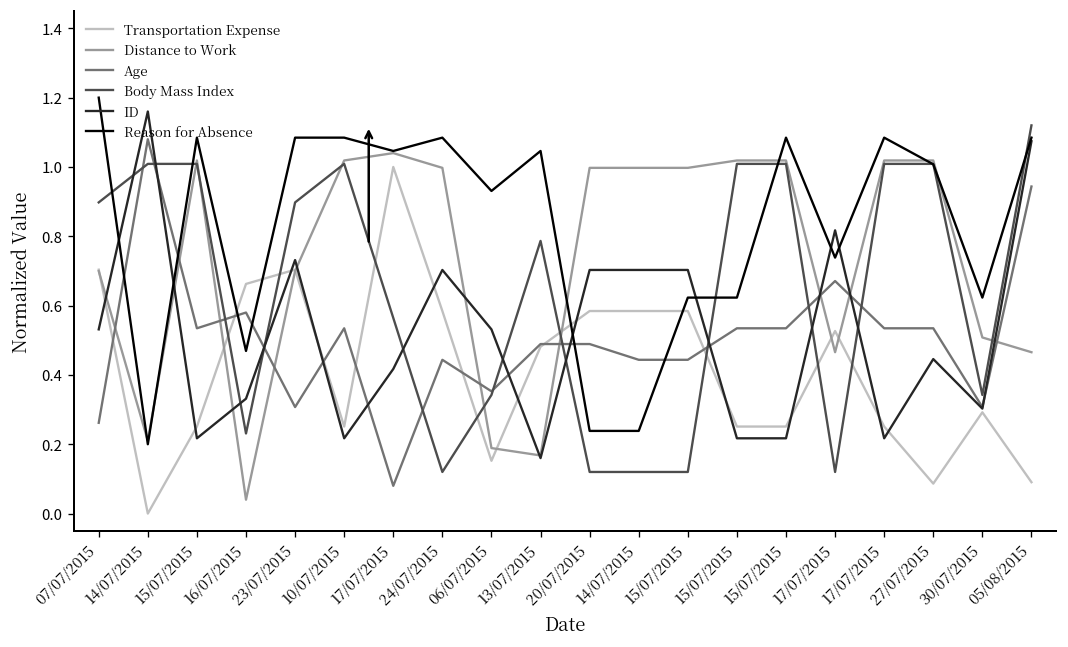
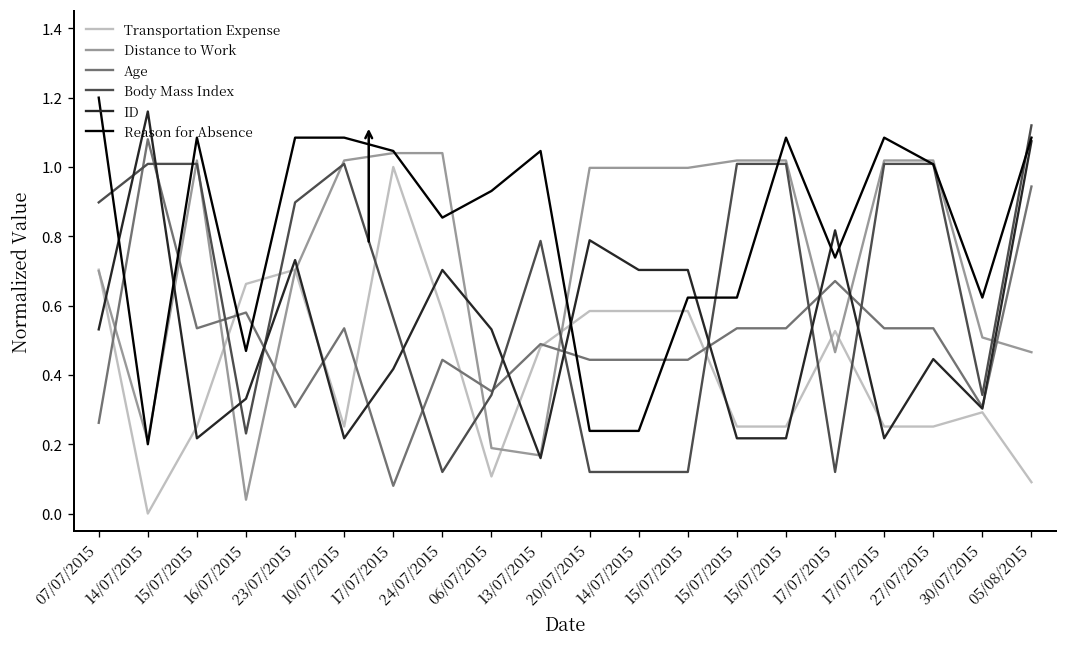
Distance to Work, 24/07/2015: 1.00 -> 1.04
Reason for Absence, 24/07/2015: 1.08 -> 0.85
Transportation Expense, 06/07/2015: 0.15 -> 0.11
Age, 20/07/2015: 0.49 -> 0.44
ID, 20/07/2015: 0.70 -> 0.79
Transportation Expense, 27/07/2015: 0.09 -> 0.25
